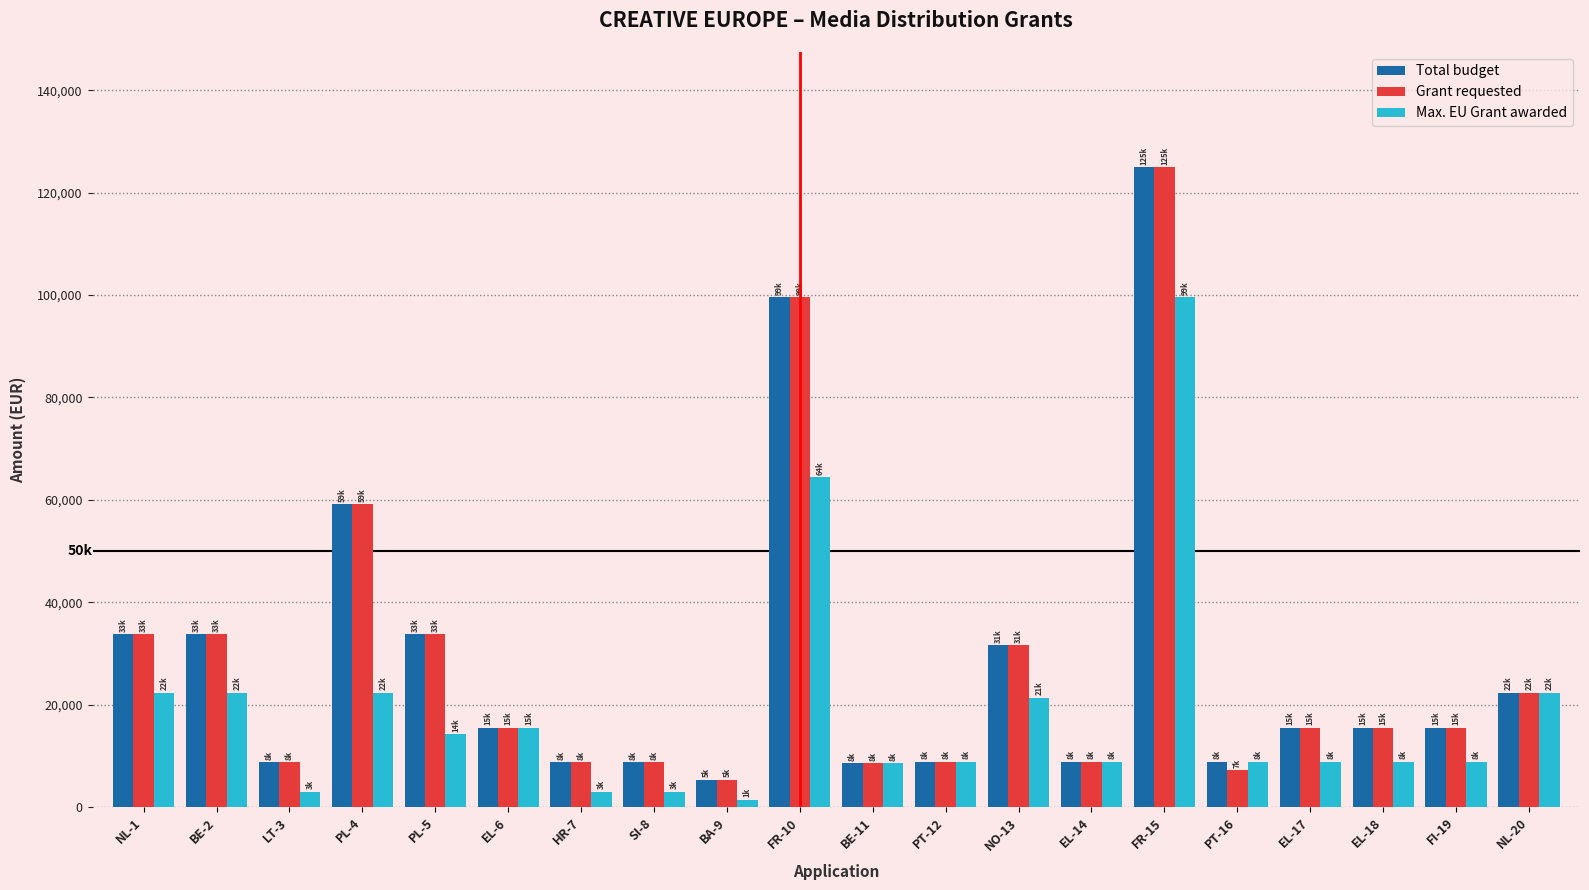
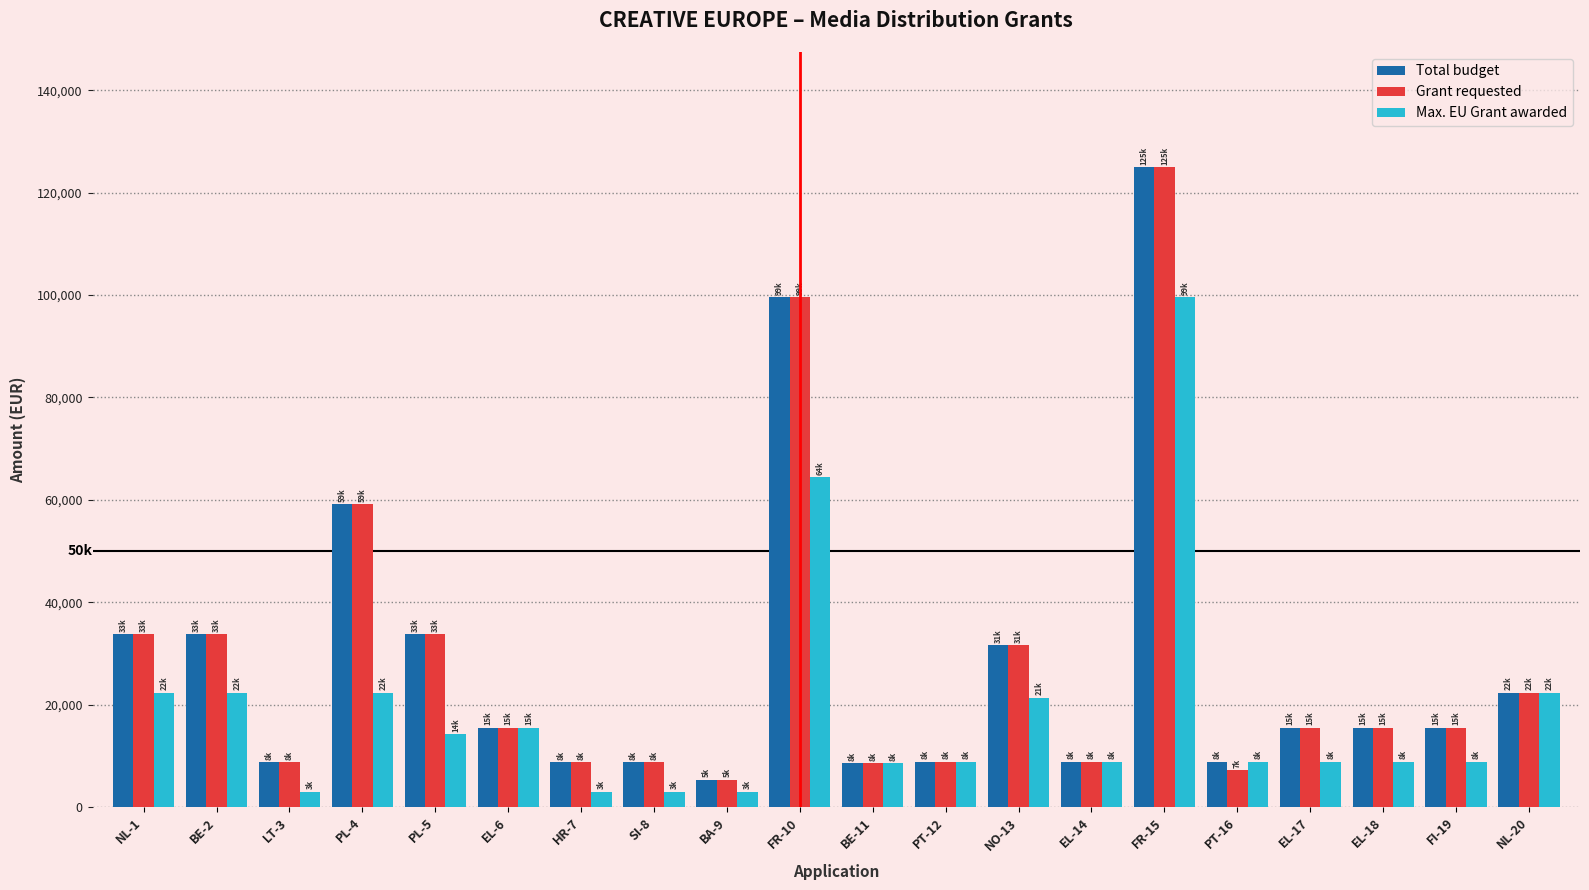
Max. EU Grant awarded, BA-9: 1k -> 3k
